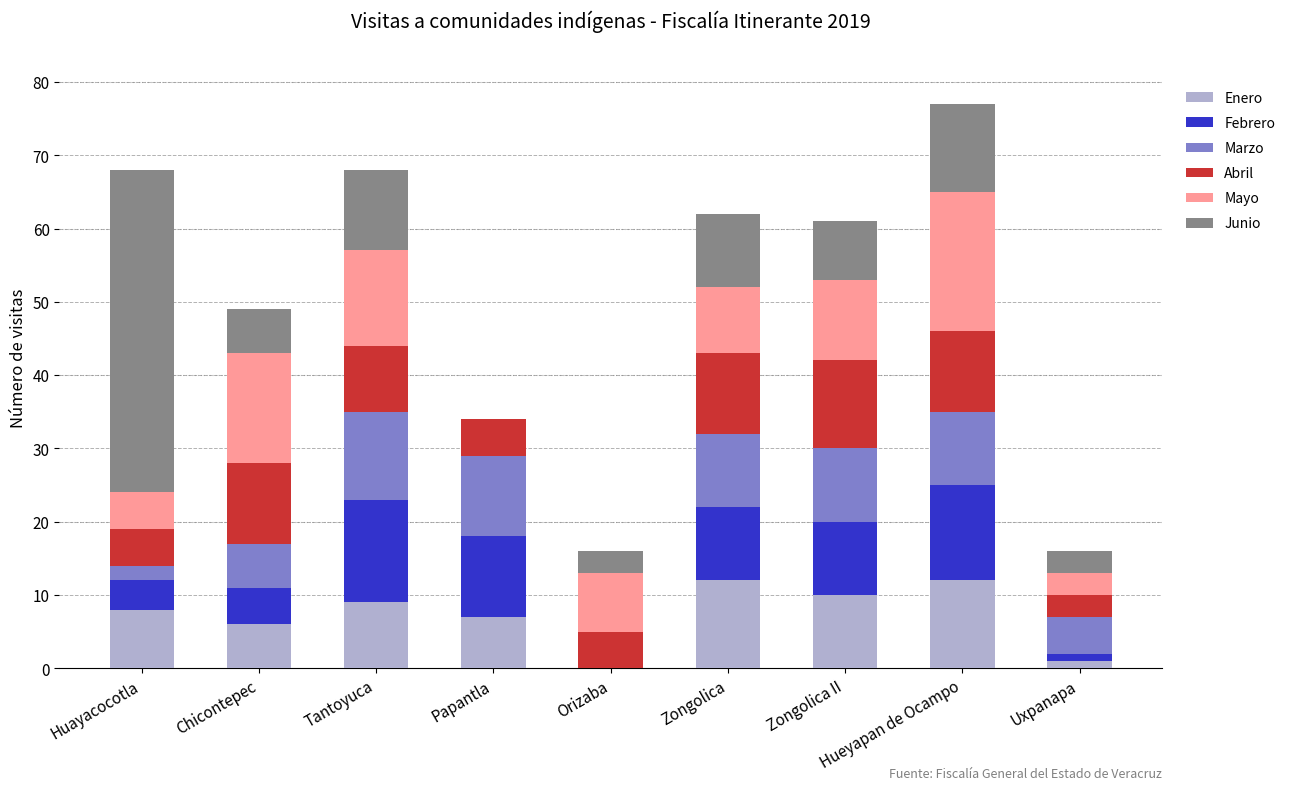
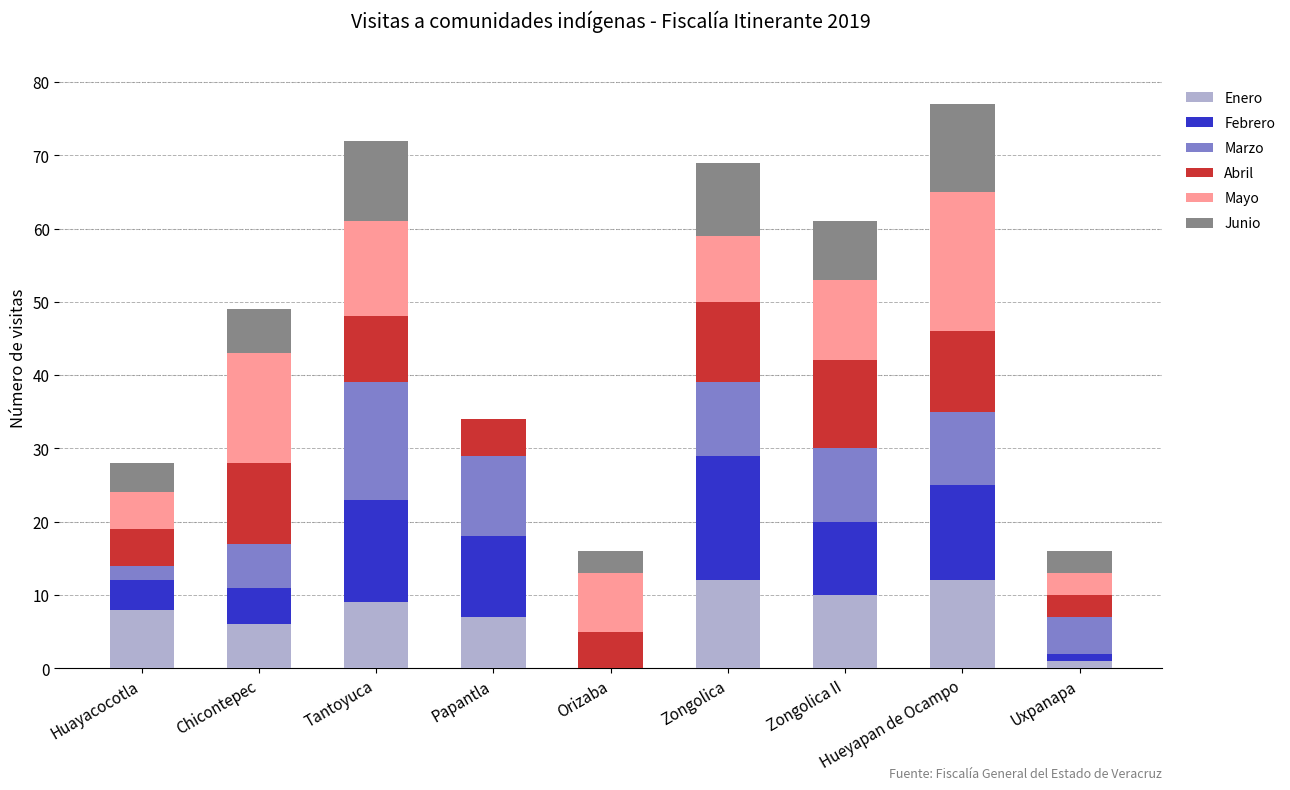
Junio, Huayacocotla: 44 -> 4
Marzo, Tantoyuca: 12 -> 16
Febrero, Zongolica: 10 -> 17
